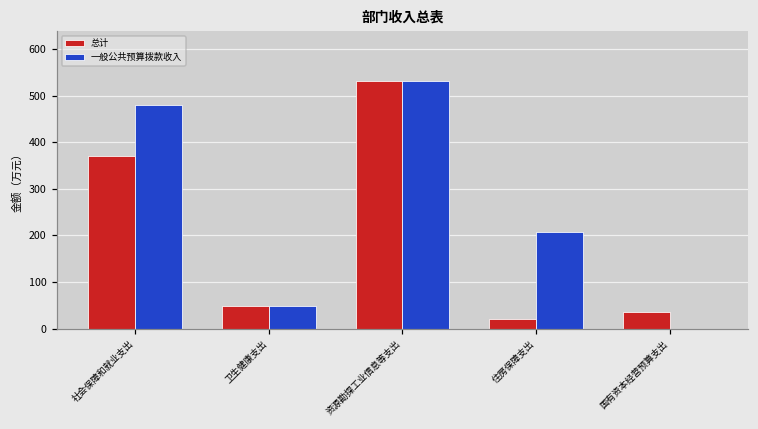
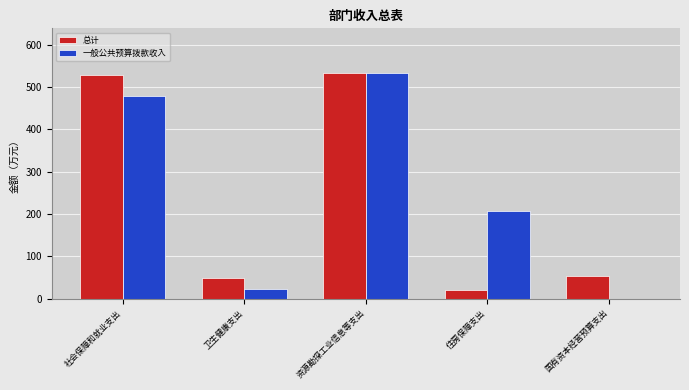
总计, 社会保障和就业支出: 370 -> 530
一般公共预算拨款收入, 卫生健康支出: 50 -> 20
总计, 国有资本经营预算支出: 40 -> 50
